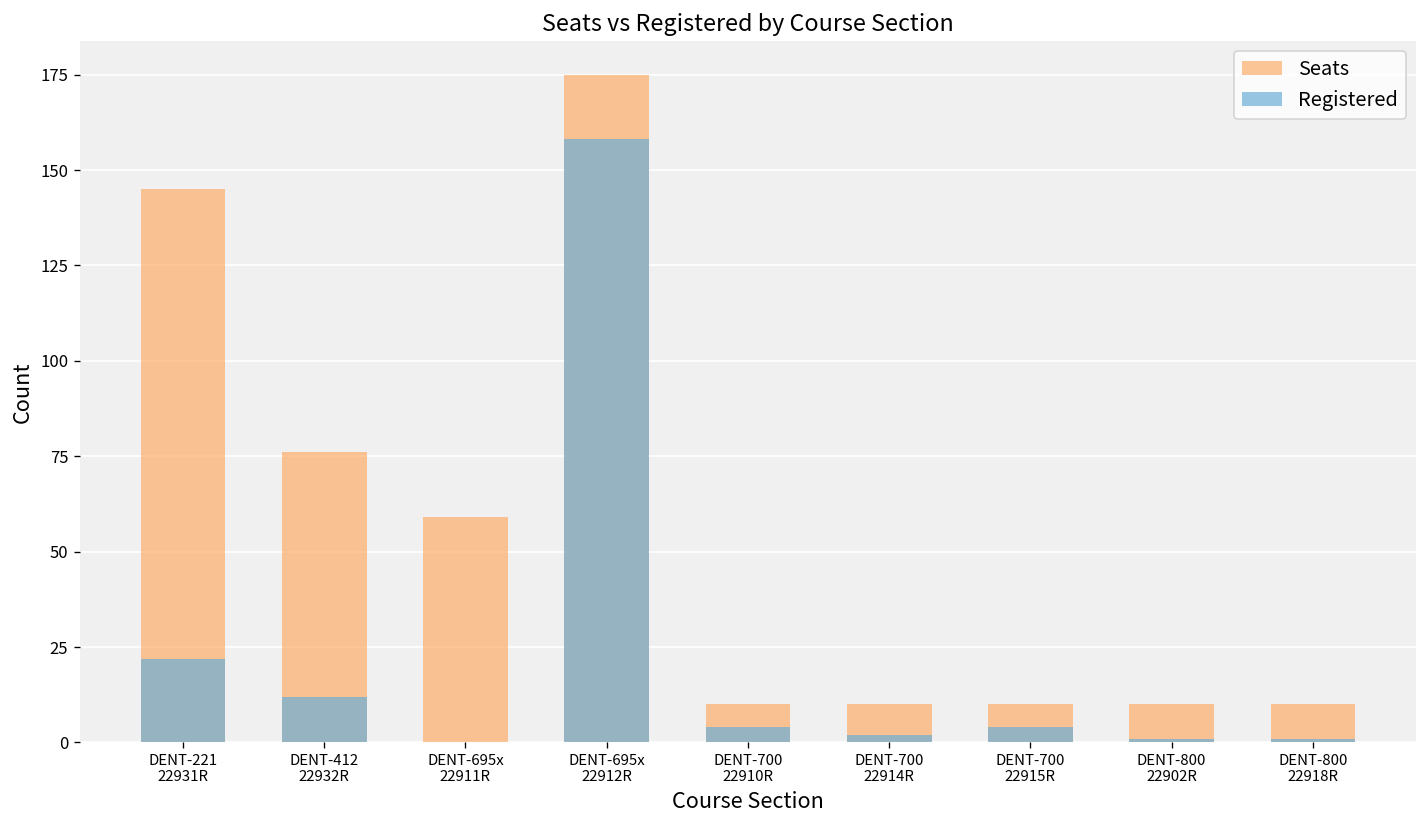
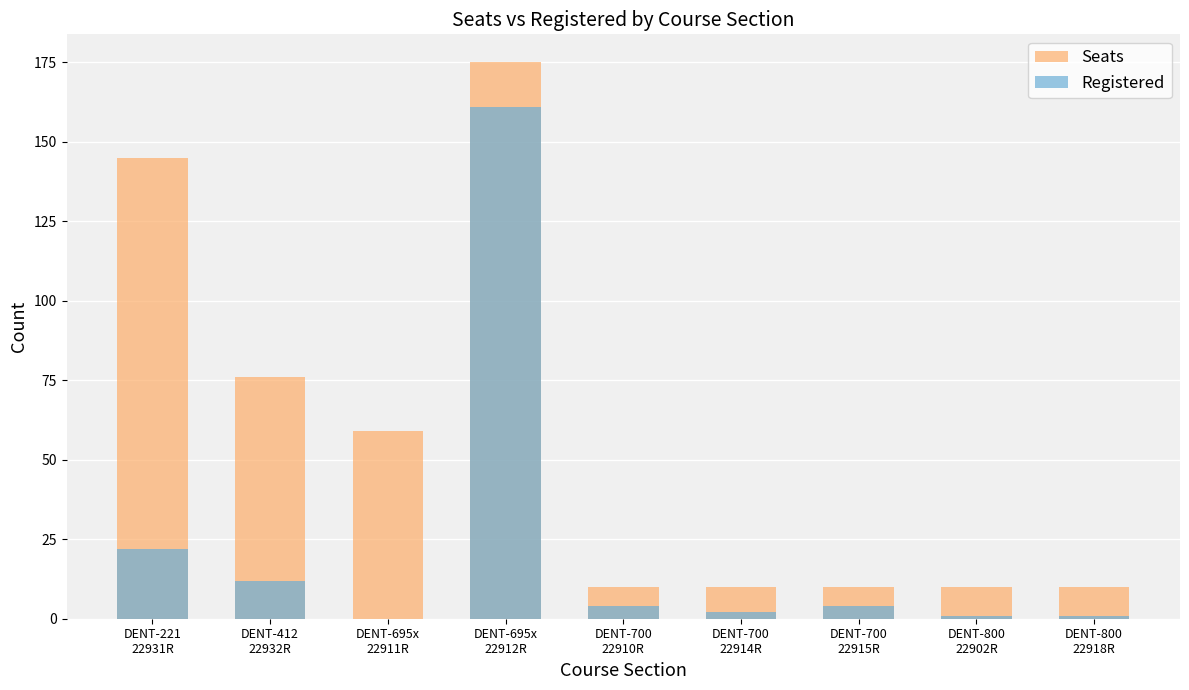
Registered, DENT-695x 22912R: 158 -> 161
